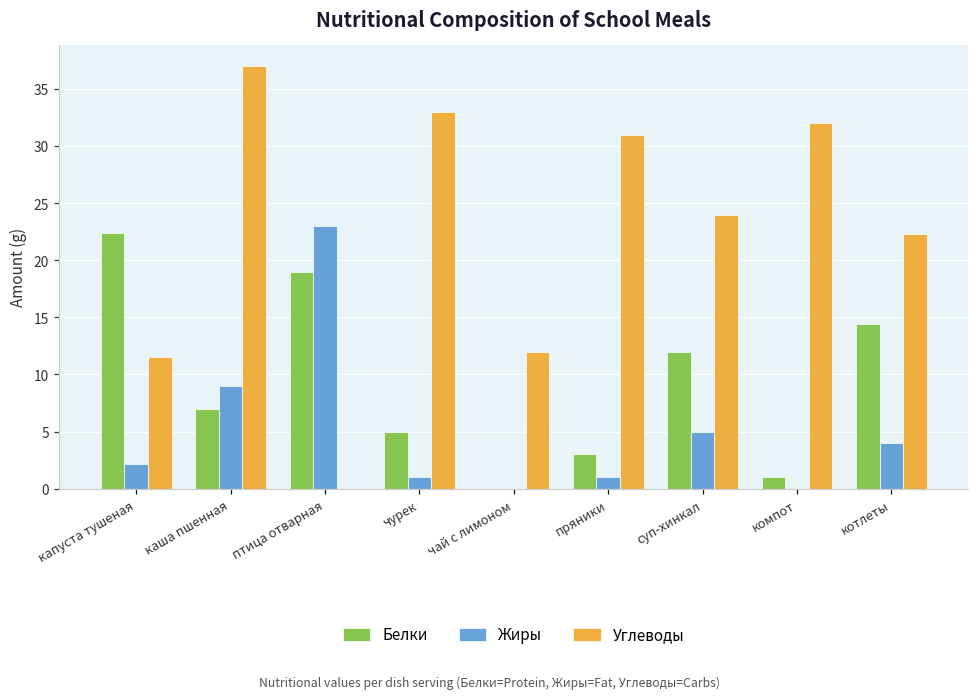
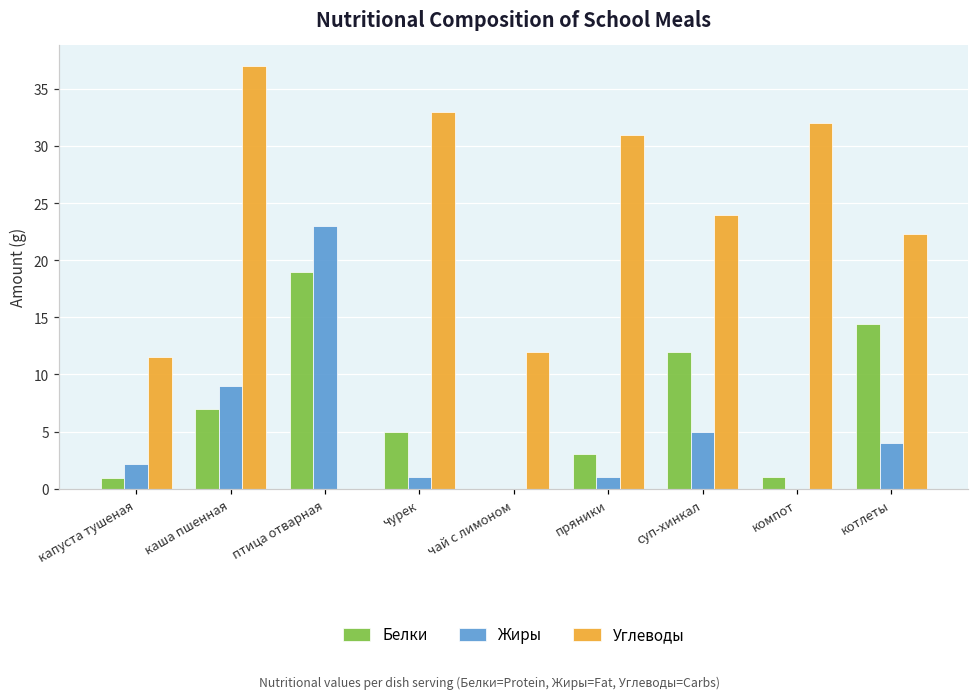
Белки, капуста тушеная: 22.4 -> 0.9
